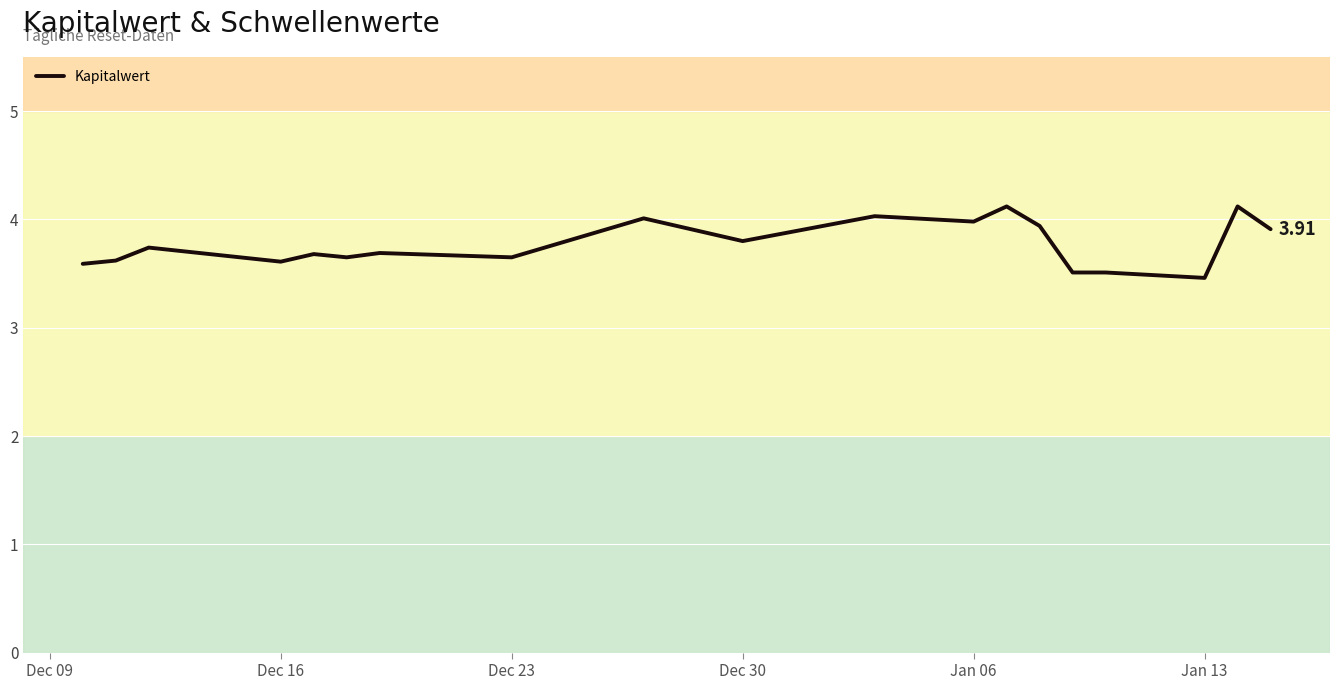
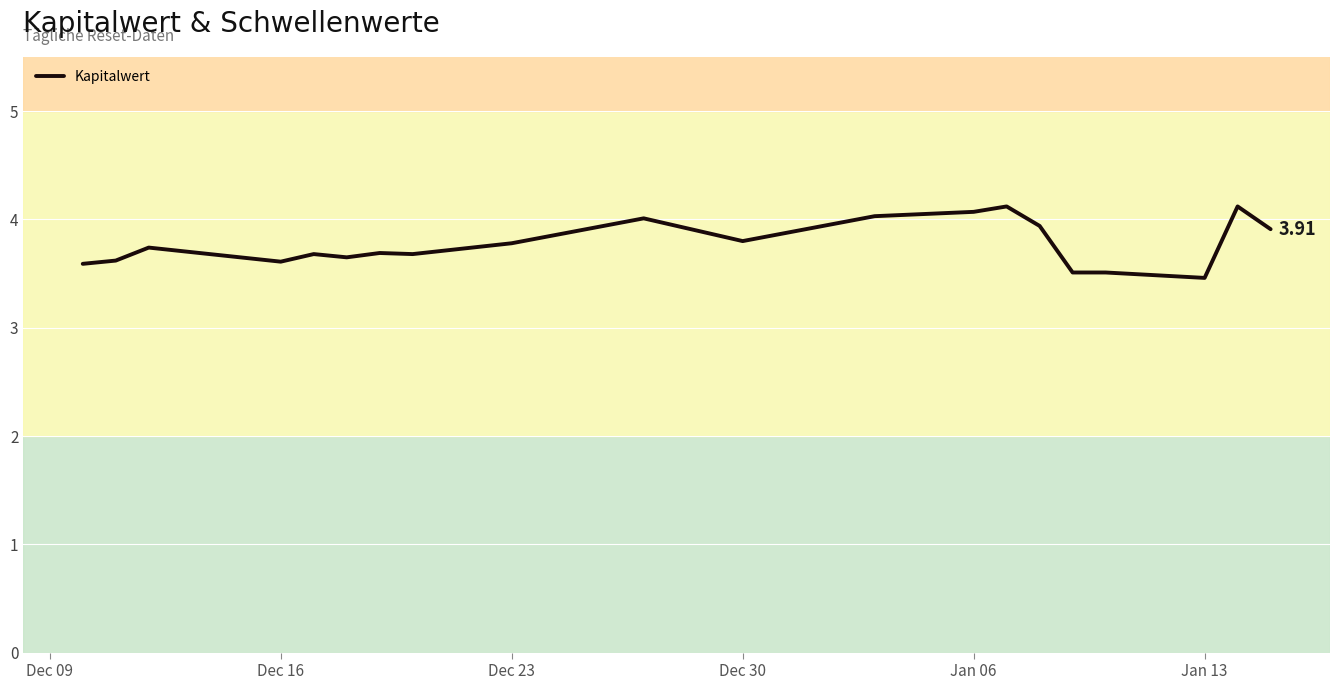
Dec 23: 3.65 -> 3.78
Jan 06: 3.98 -> 4.07
